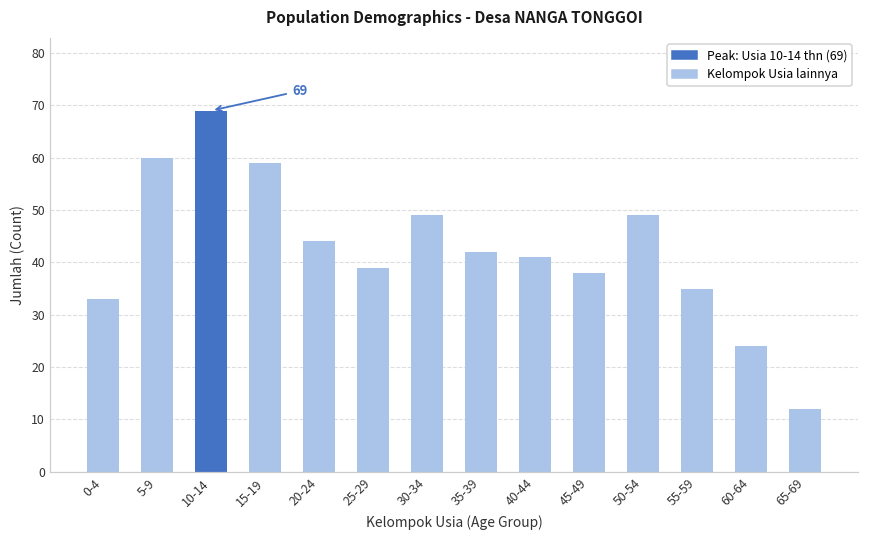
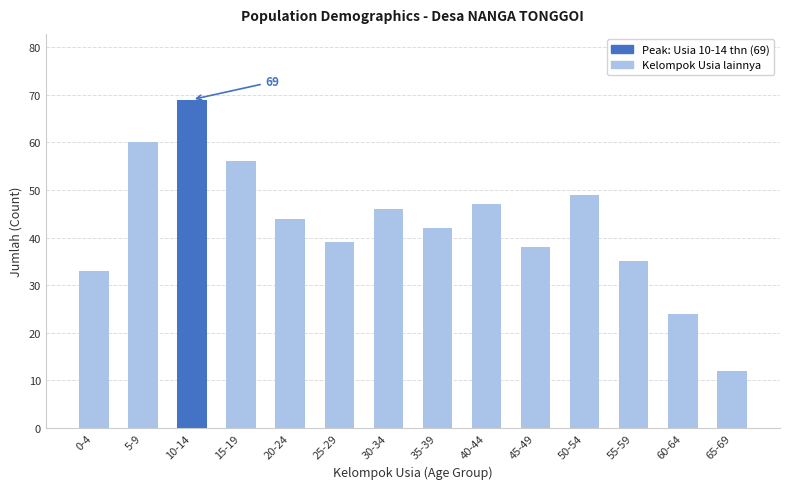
15-19: 59 -> 56
30-34: 49 -> 46
40-44: 41 -> 47
